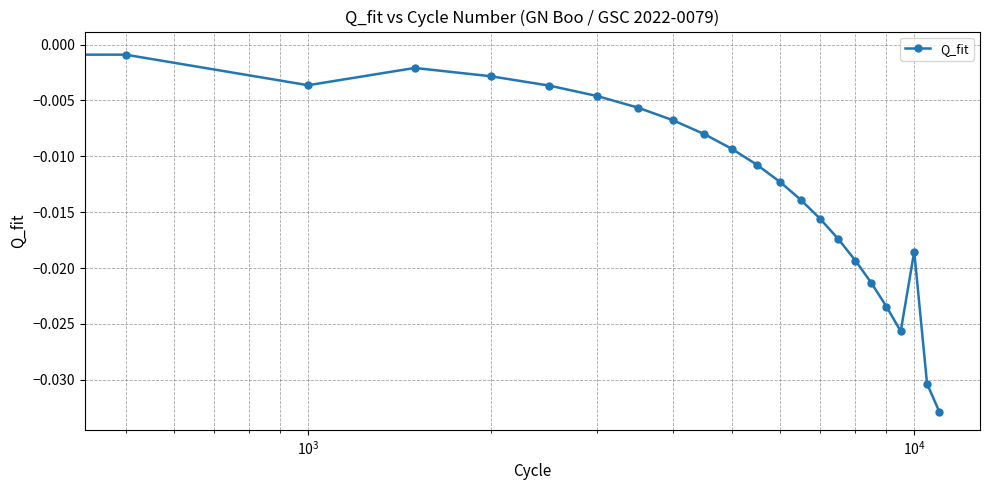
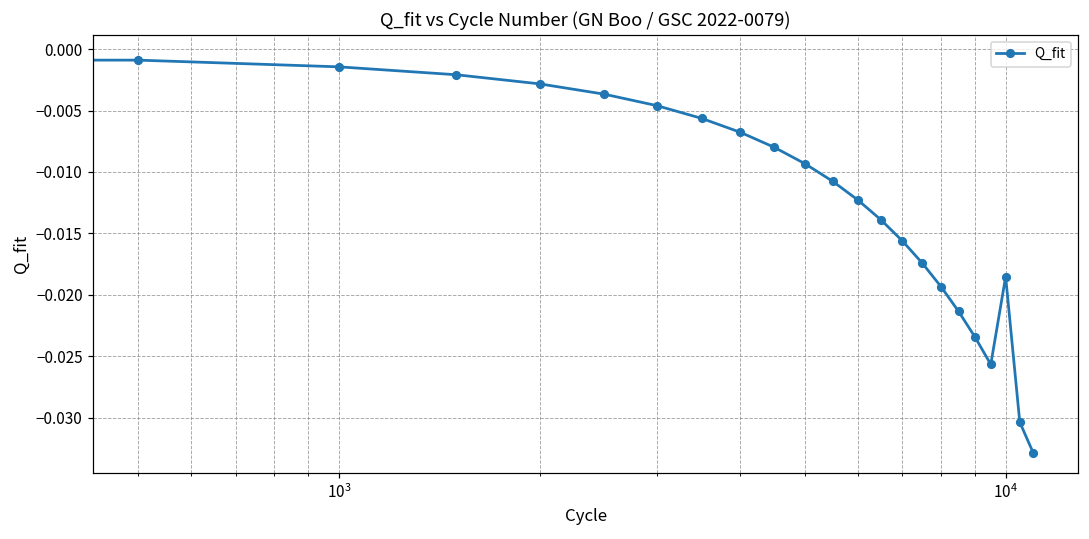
10^3: -0.0036 -> -0.0014
